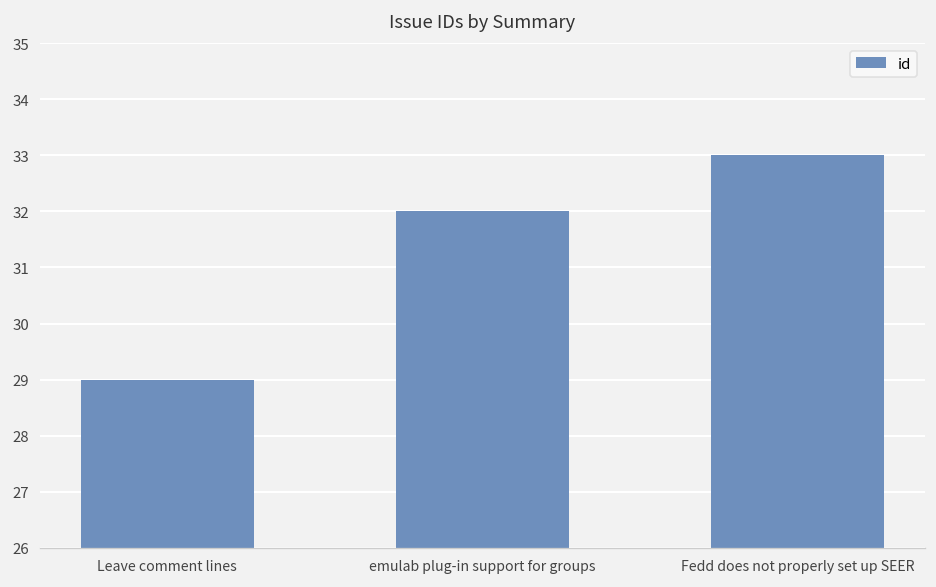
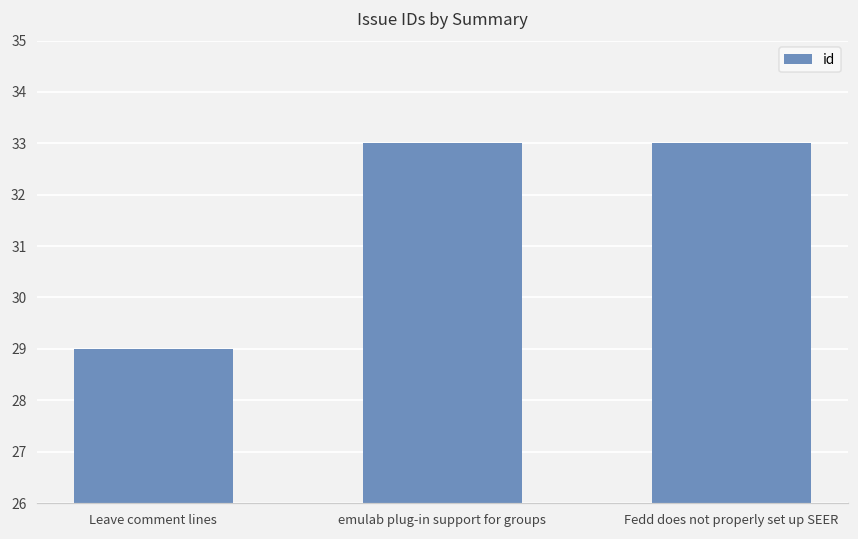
emulab plug-in support for groups: 32 -> 33
